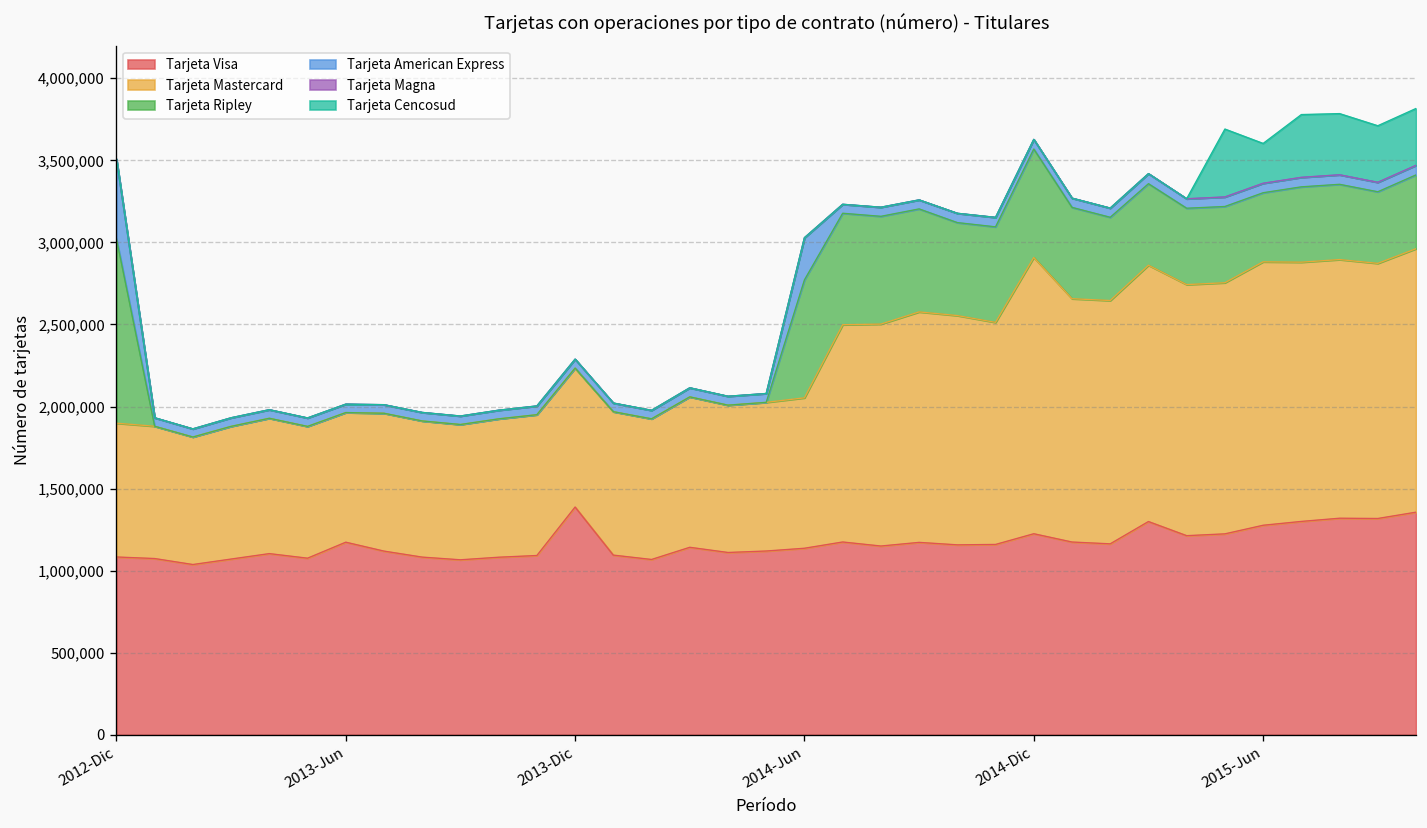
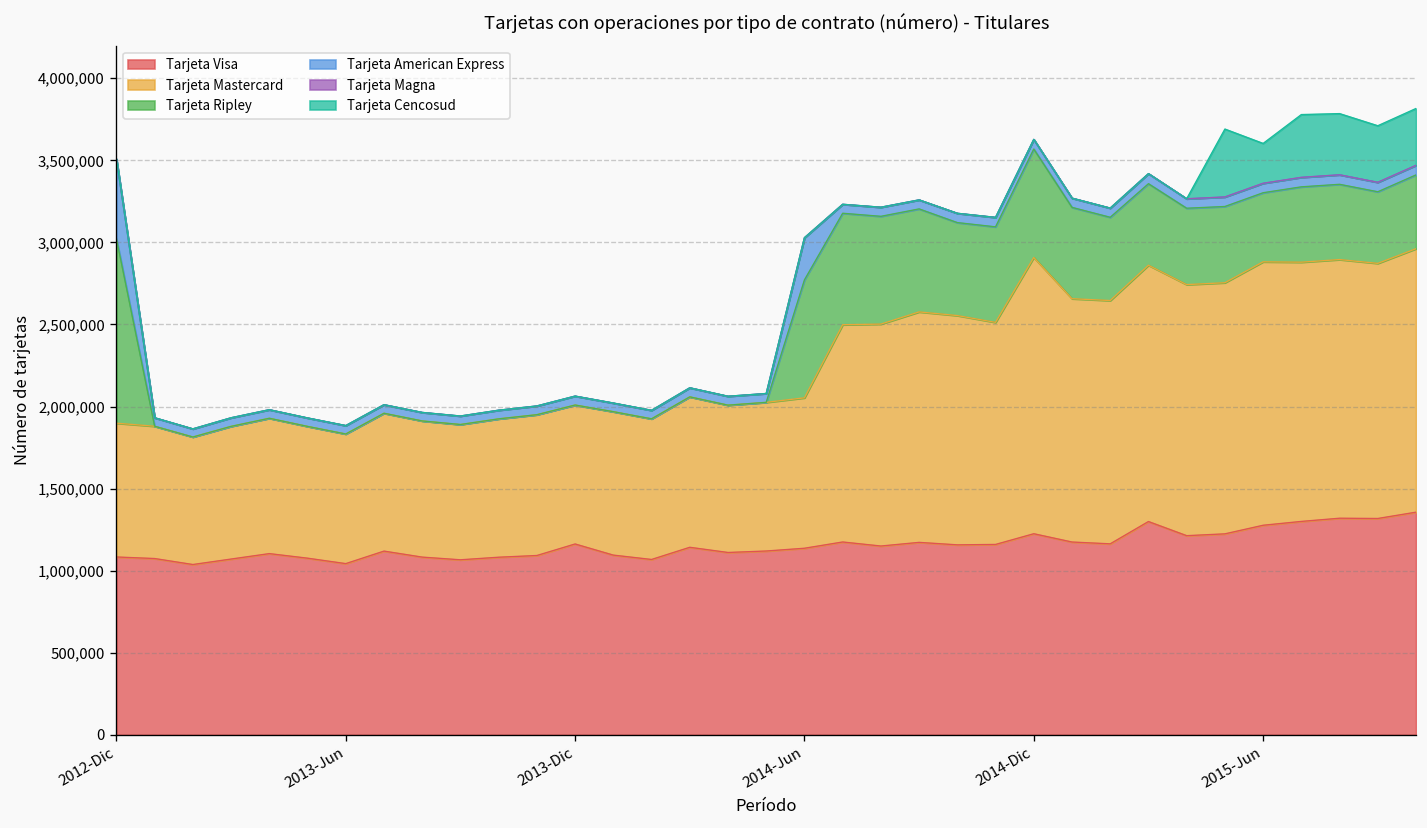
Tarjeta Visa, 2013-Jun: 1,170,000 -> 1,040,000
Tarjeta Visa, 2013-Dic: 1,390,000 -> 1,160,000
